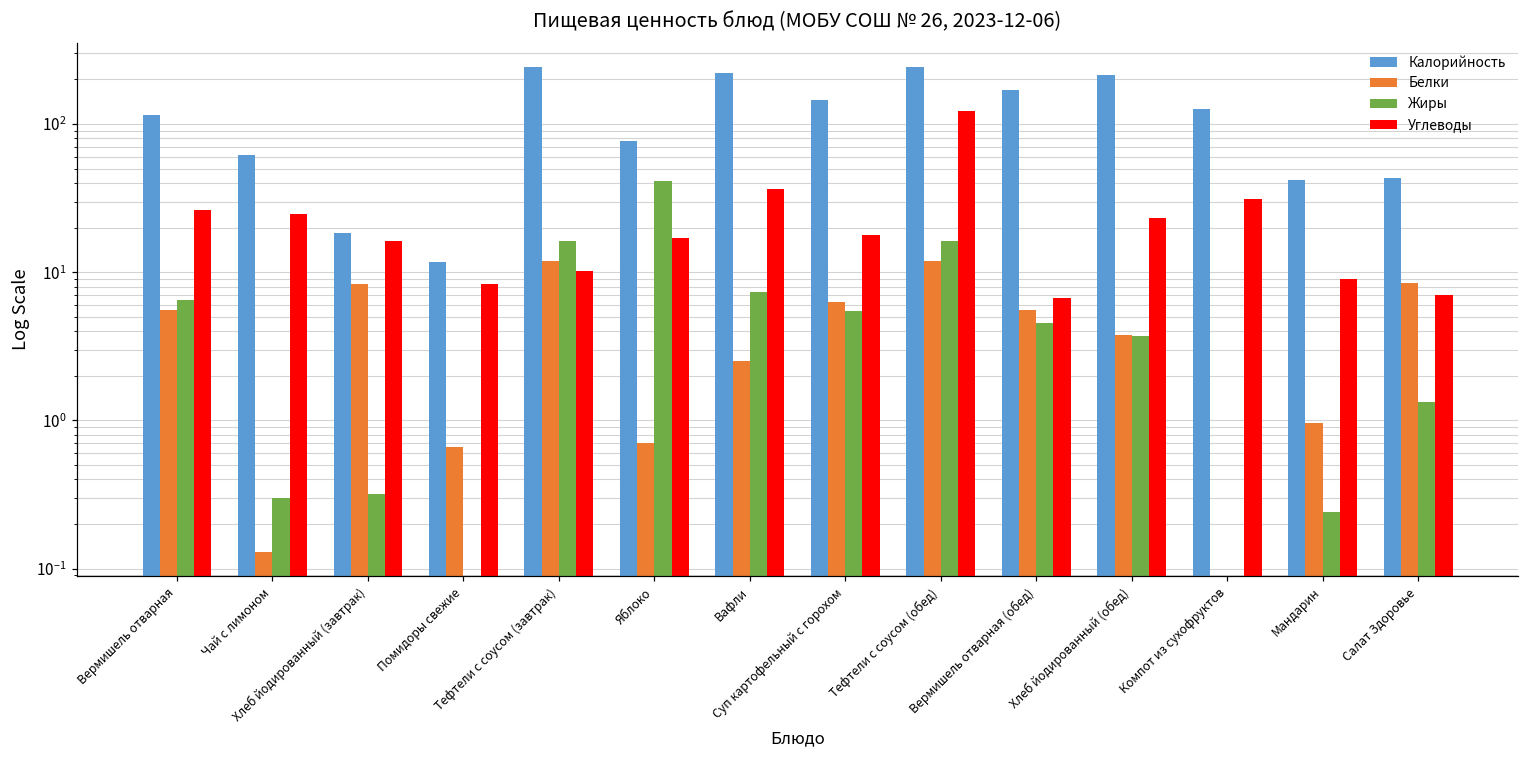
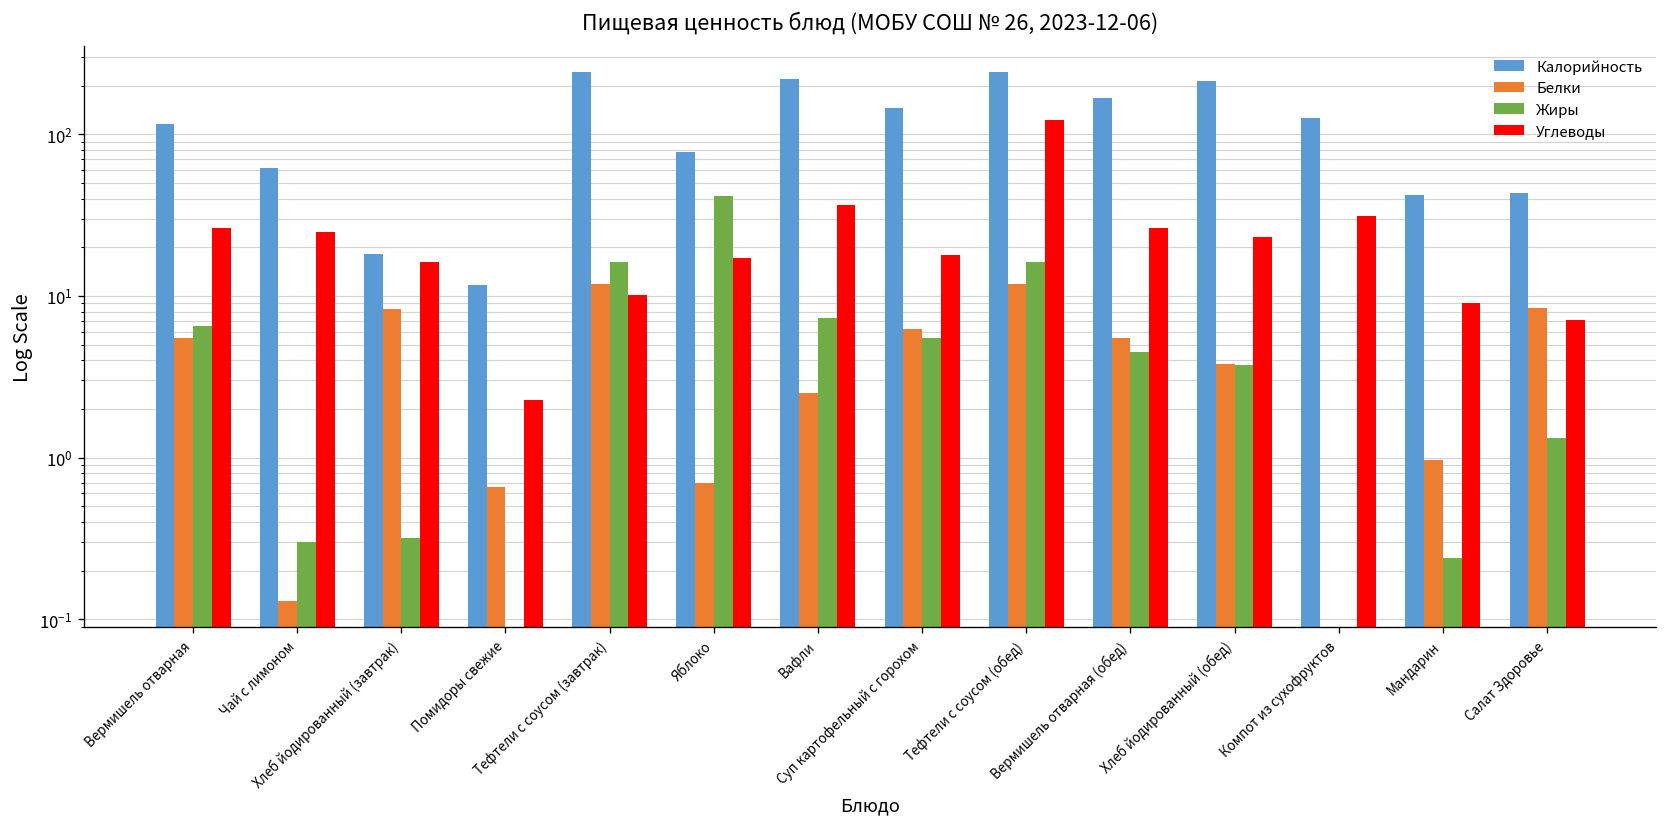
Углеводы, Помидоры свежие: 8 -> 2.3
Углеводы, Вермишель отварная (обед): 7 -> 26
